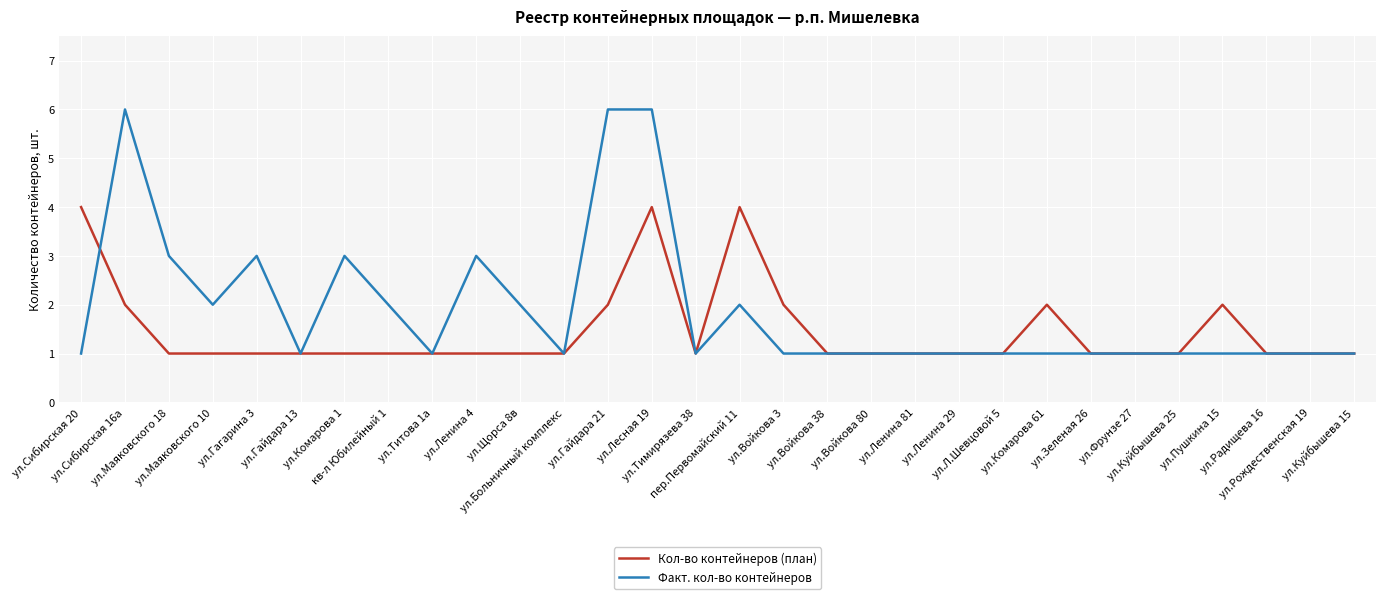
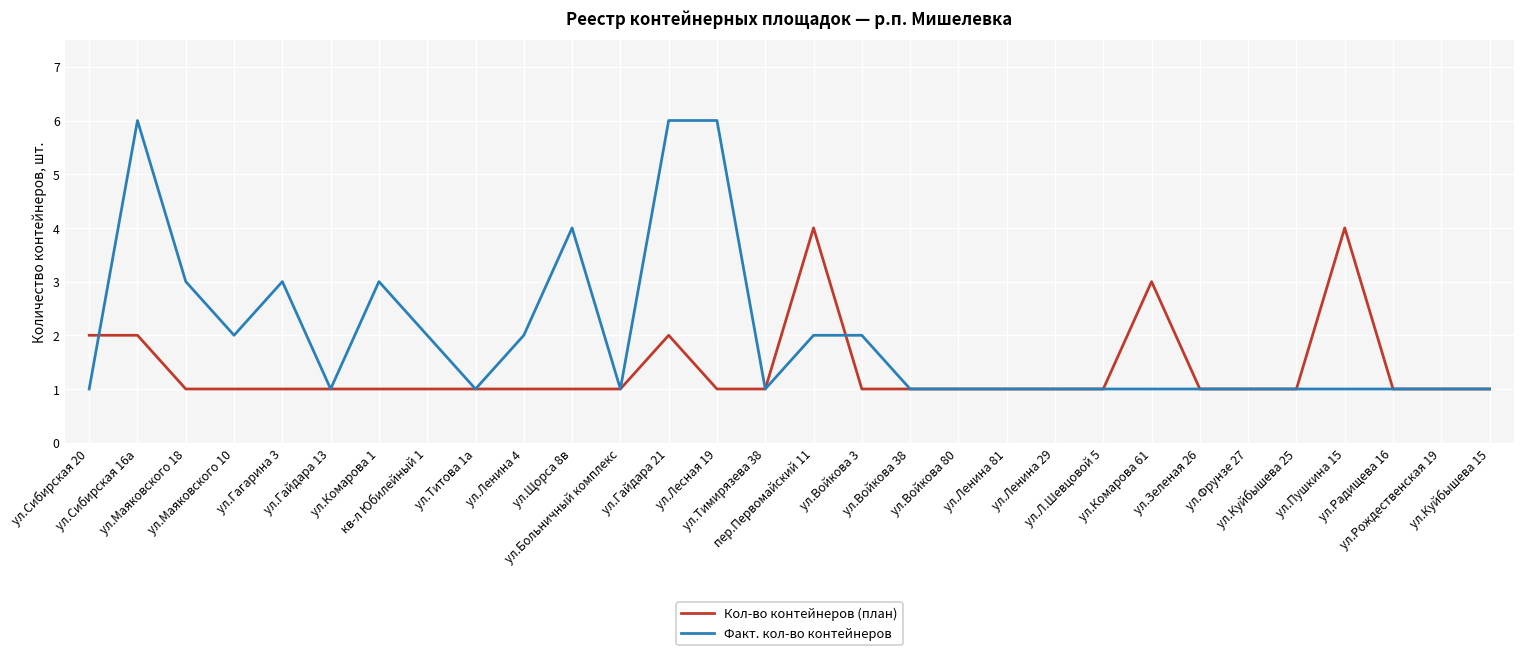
Кол-во контейнеров (план), ул.Сибирская 20: 4 -> 2
Факт. кол-во контейнеров, ул.Ленина 4: 3 -> 2
Факт. кол-во контейнеров, ул.Щорса 8в: 2 -> 4
Кол-во контейнеров (план), ул.Лесная 19: 4 -> 1
Кол-во контейнеров (план), ул.Войкова 3: 2 -> 1
Факт. кол-во контейнеров, ул.Войкова 3: 1 -> 2
Кол-во контейнеров (план), ул.Комарова 61: 2 -> 3
Кол-во контейнеров (план), ул.Пушкина 15: 2 -> 4
